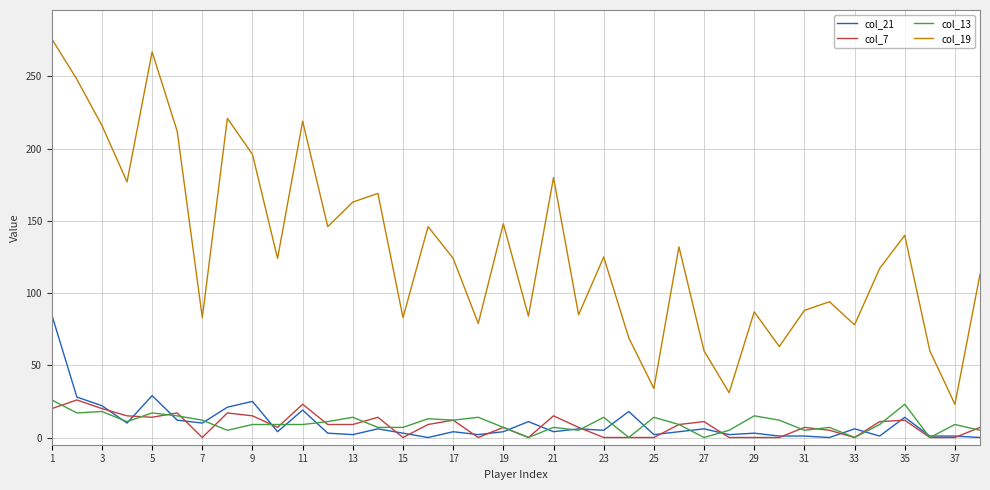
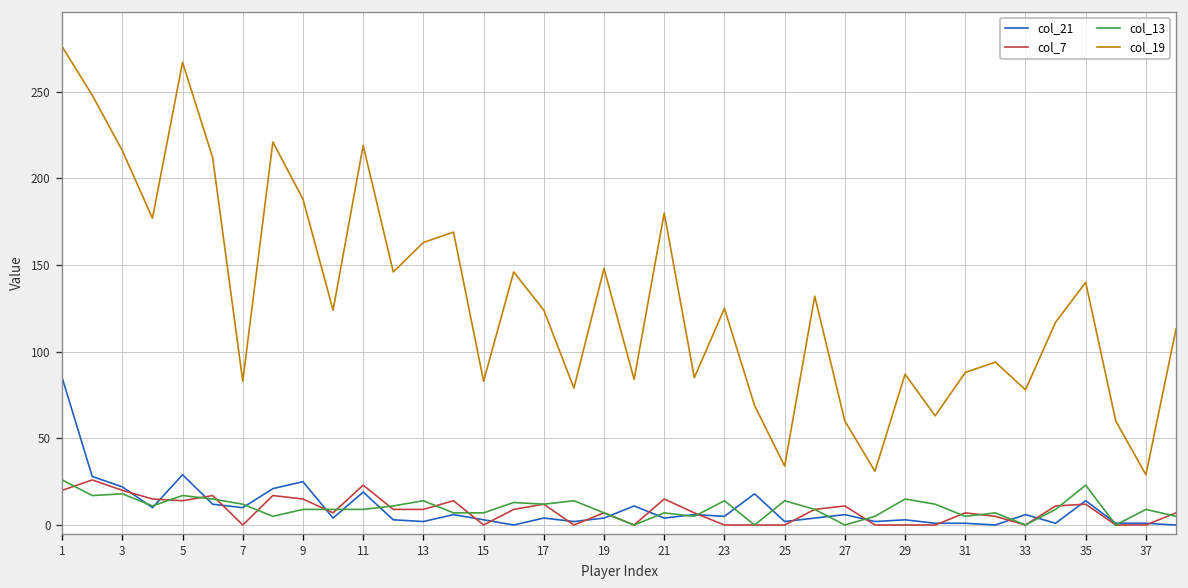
col_19, 9: 196 -> 188
col_19, 37: 23 -> 29
